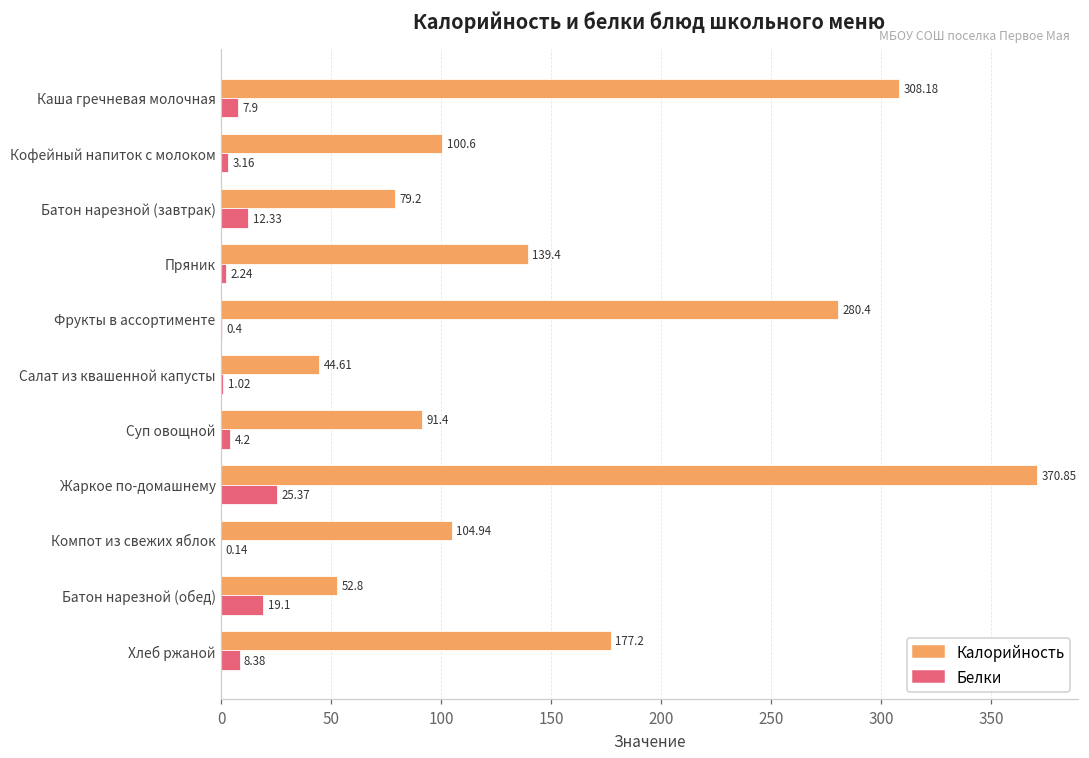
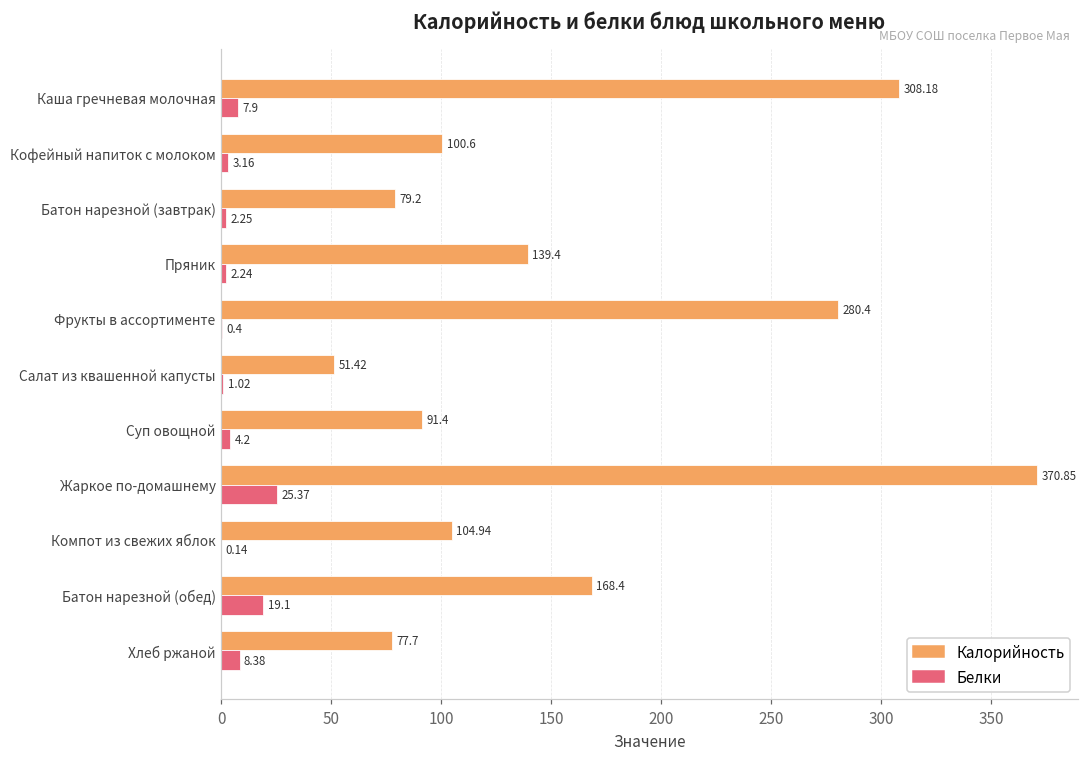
Белки, Батон нарезной (завтрак): 12.33 -> 2.25
Калорийность, Салат из квашенной капусты: 44.61 -> 51.42
Калорийность, Батон нарезной (обед): 52.8 -> 168.4
Калорийность, Хлеб ржаной: 177.2 -> 77.7
